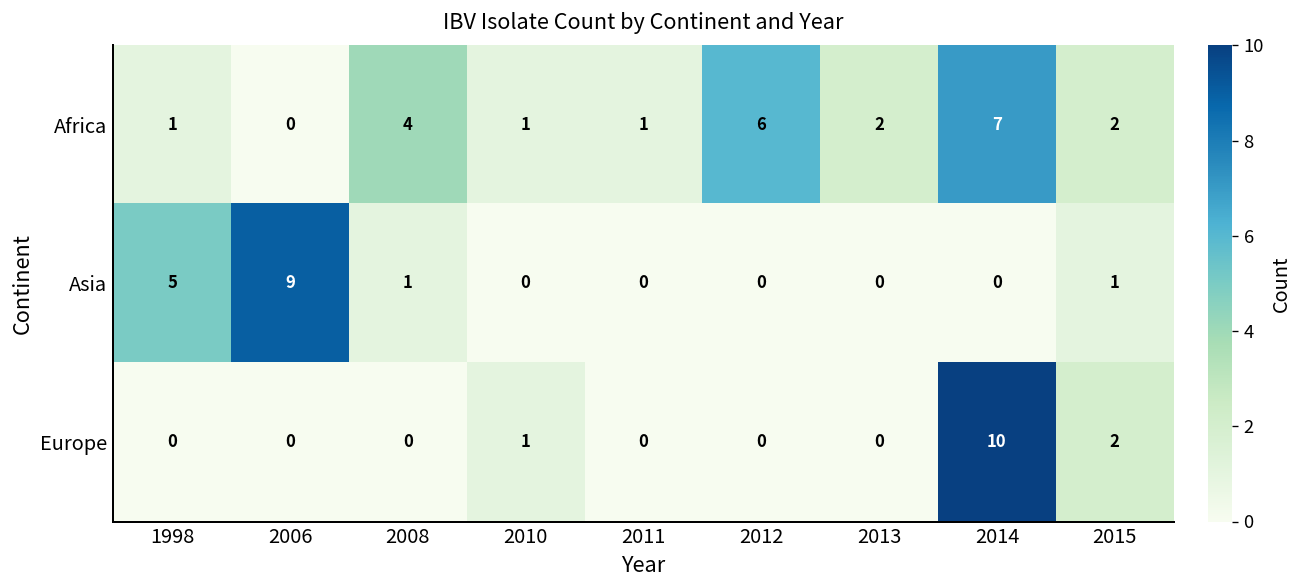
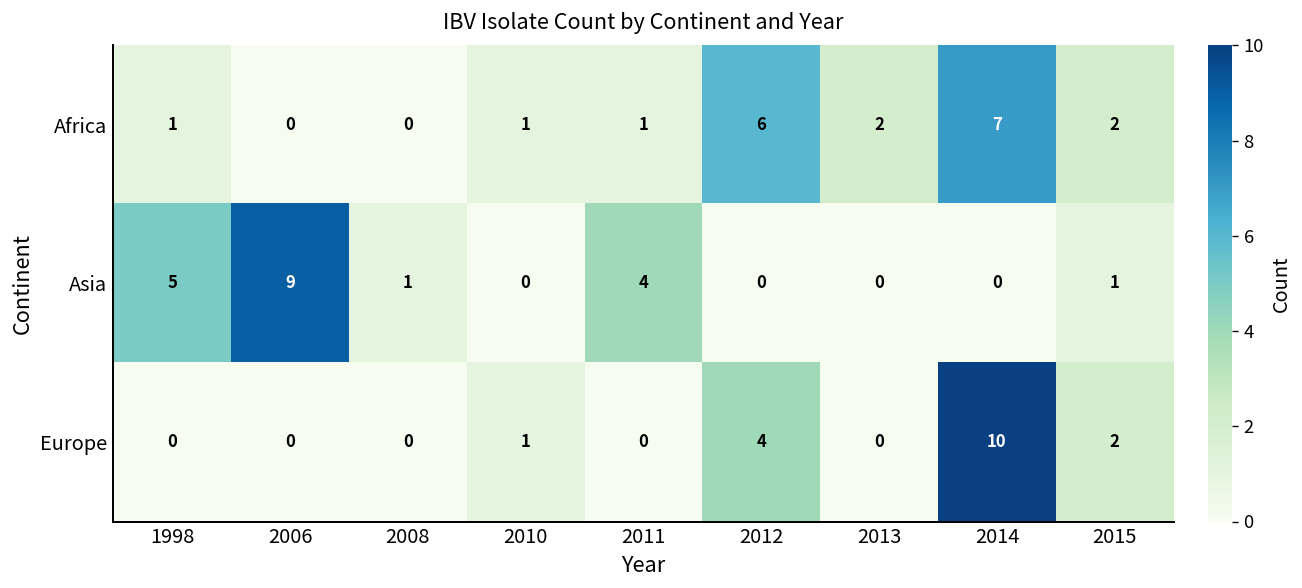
Africa, 2008: 4 -> 0
Asia, 2011: 0 -> 4
Europe, 2012: 0 -> 4
